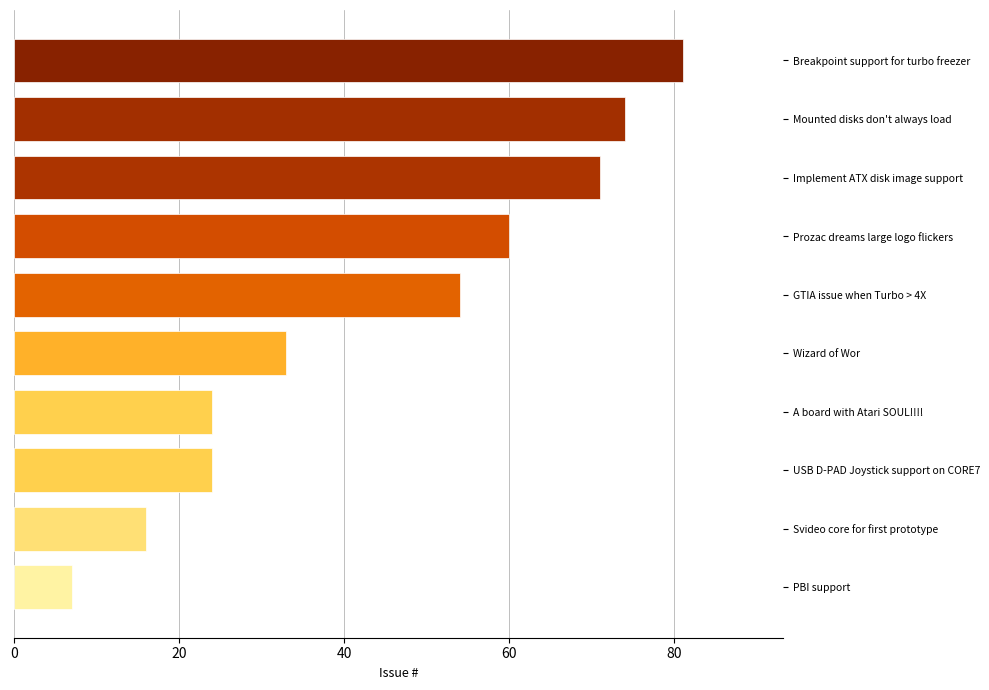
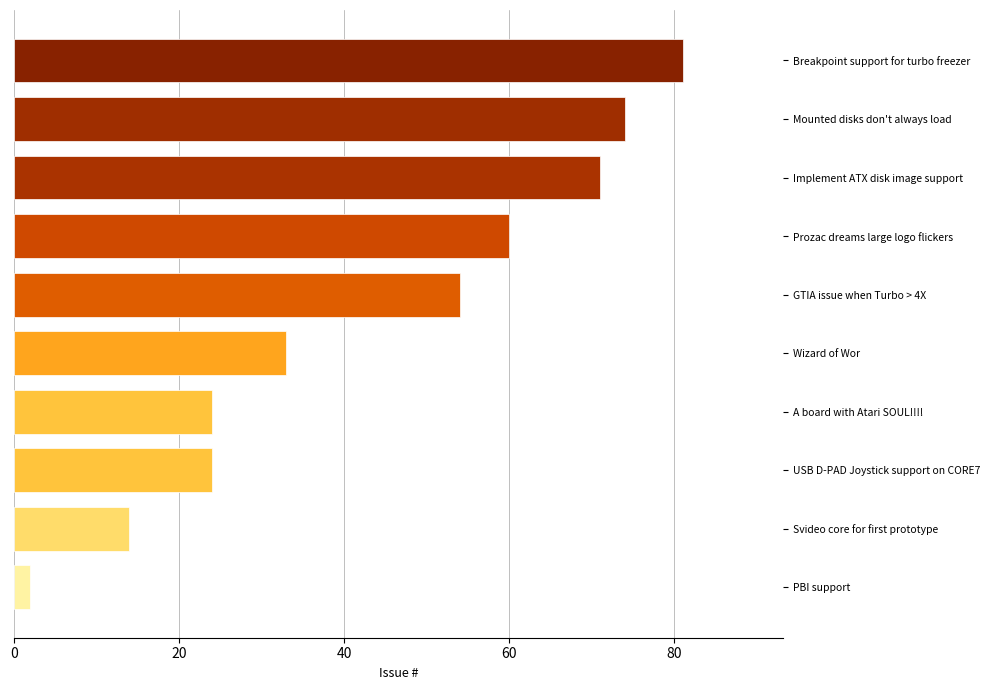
Svideo core for first prototype: 16 -> 14
PBI support: 7 -> 2
